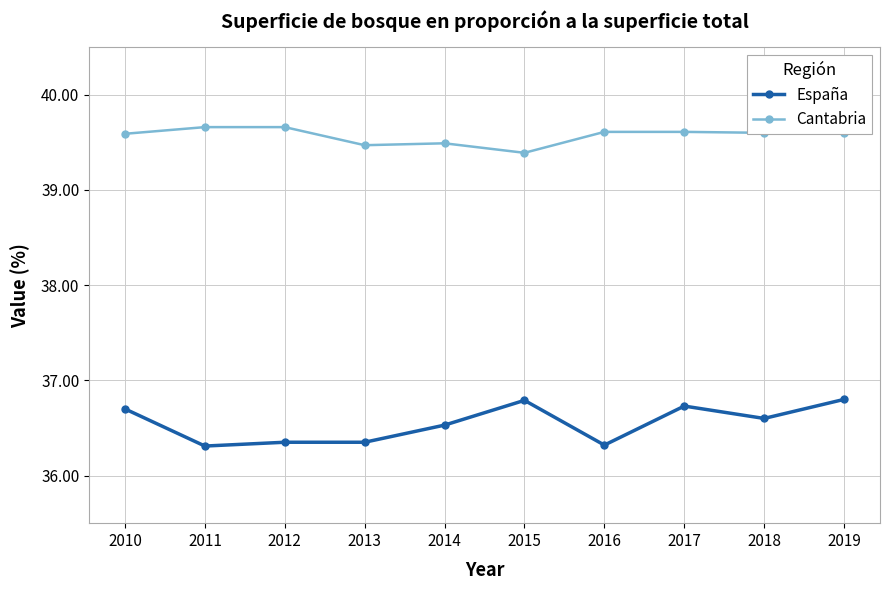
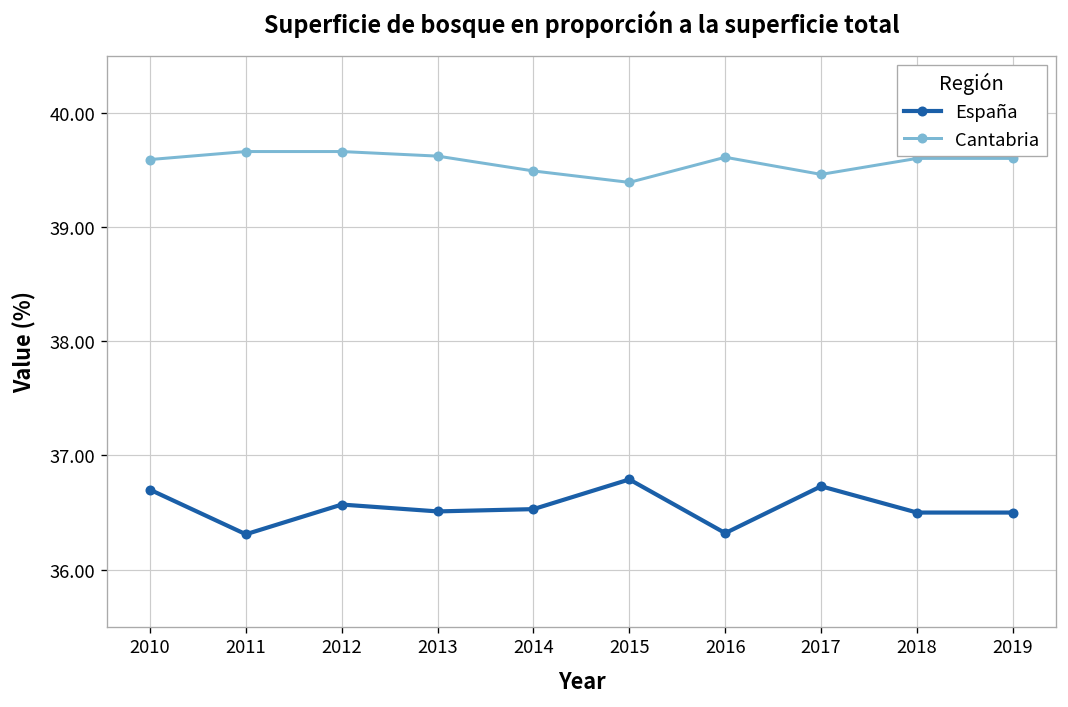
España, 2012: 36.4 -> 36.6
España, 2013: 36.4 -> 36.5
Cantabria, 2013: 39.5 -> 39.6
Cantabria, 2017: 39.6 -> 39.5
España, 2018: 36.6 -> 36.5
España, 2019: 36.8 -> 36.5
